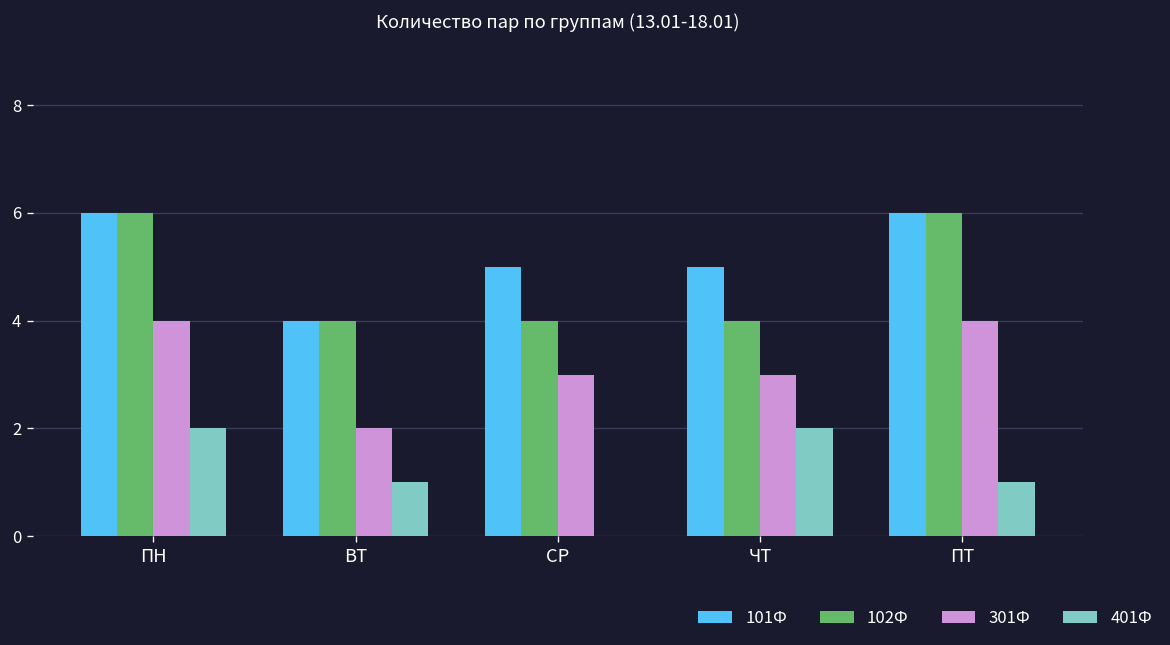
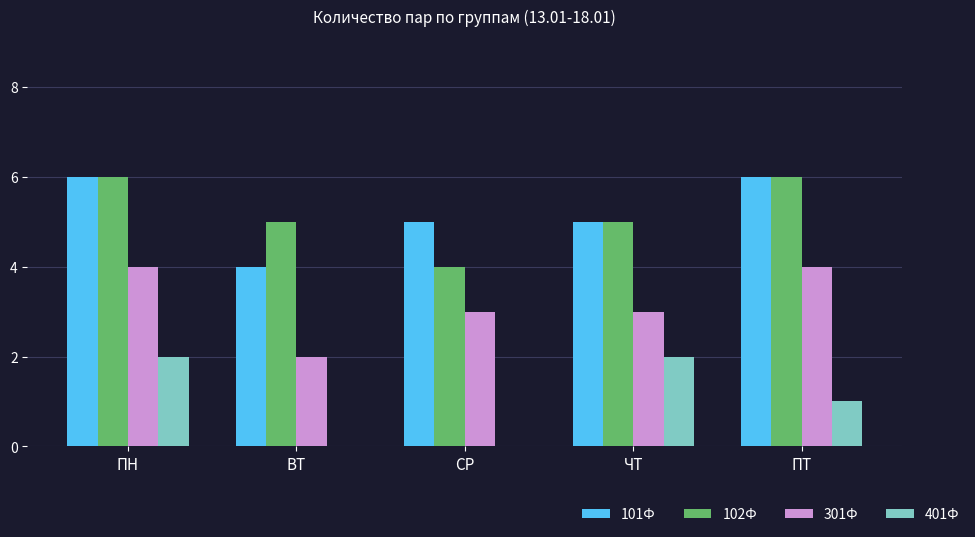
102Ф, ВТ: 4 -> 5
401Ф, ВТ: 1 -> 0
102Ф, ЧТ: 4 -> 5
